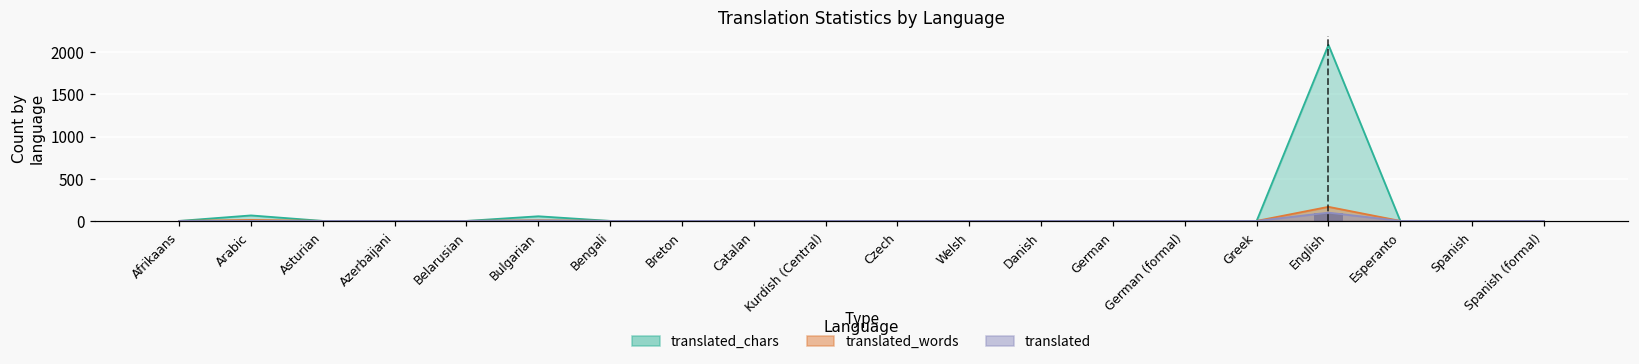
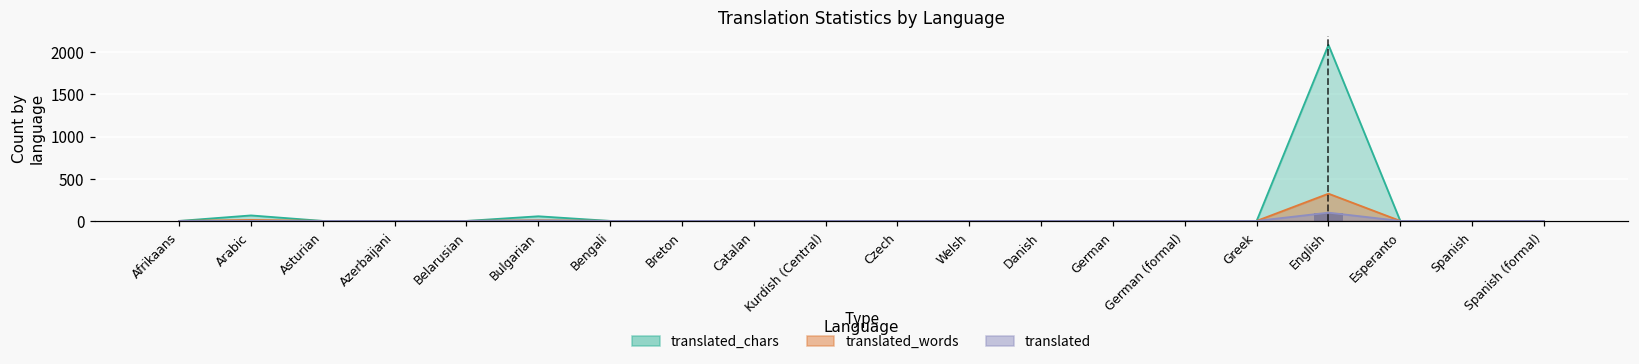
translated_words, English: 200 -> 300
